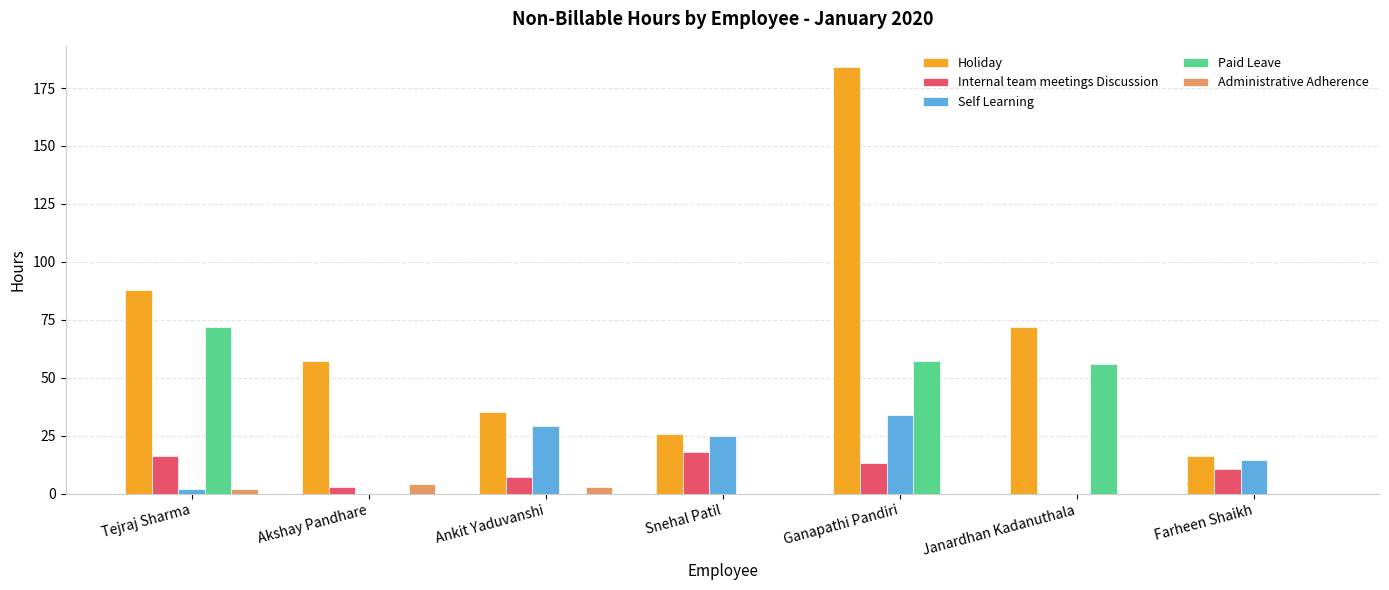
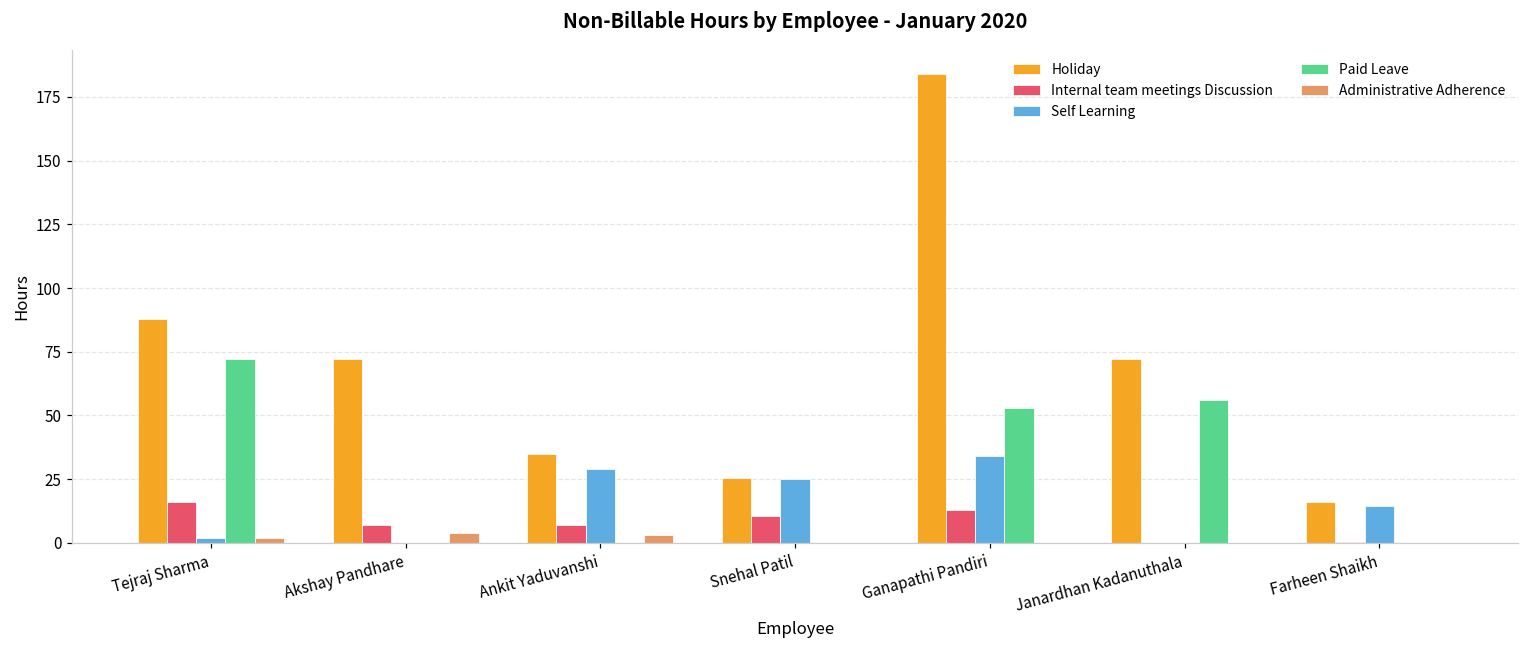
Holiday, Akshay Pandhare: 57 -> 72
Internal team meetings Discussion, Akshay Pandhare: 3 -> 7
Internal team meetings Discussion, Snehal Patil: 18 -> 11
Paid Leave, Ganapathi Pandiri: 57 -> 53
Internal team meetings Discussion, Farheen Shaikh: 11 -> 1
